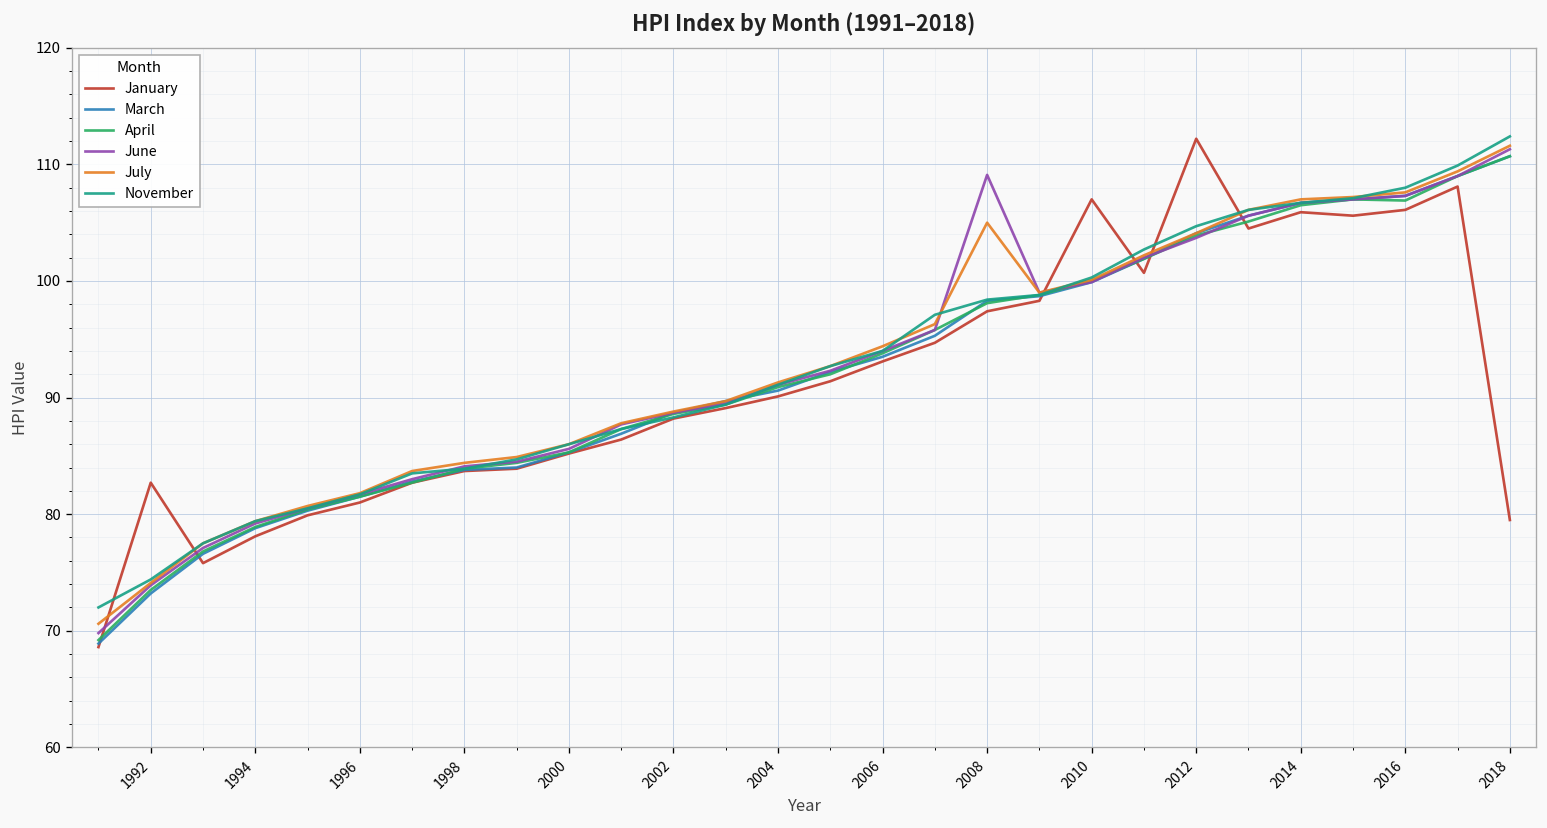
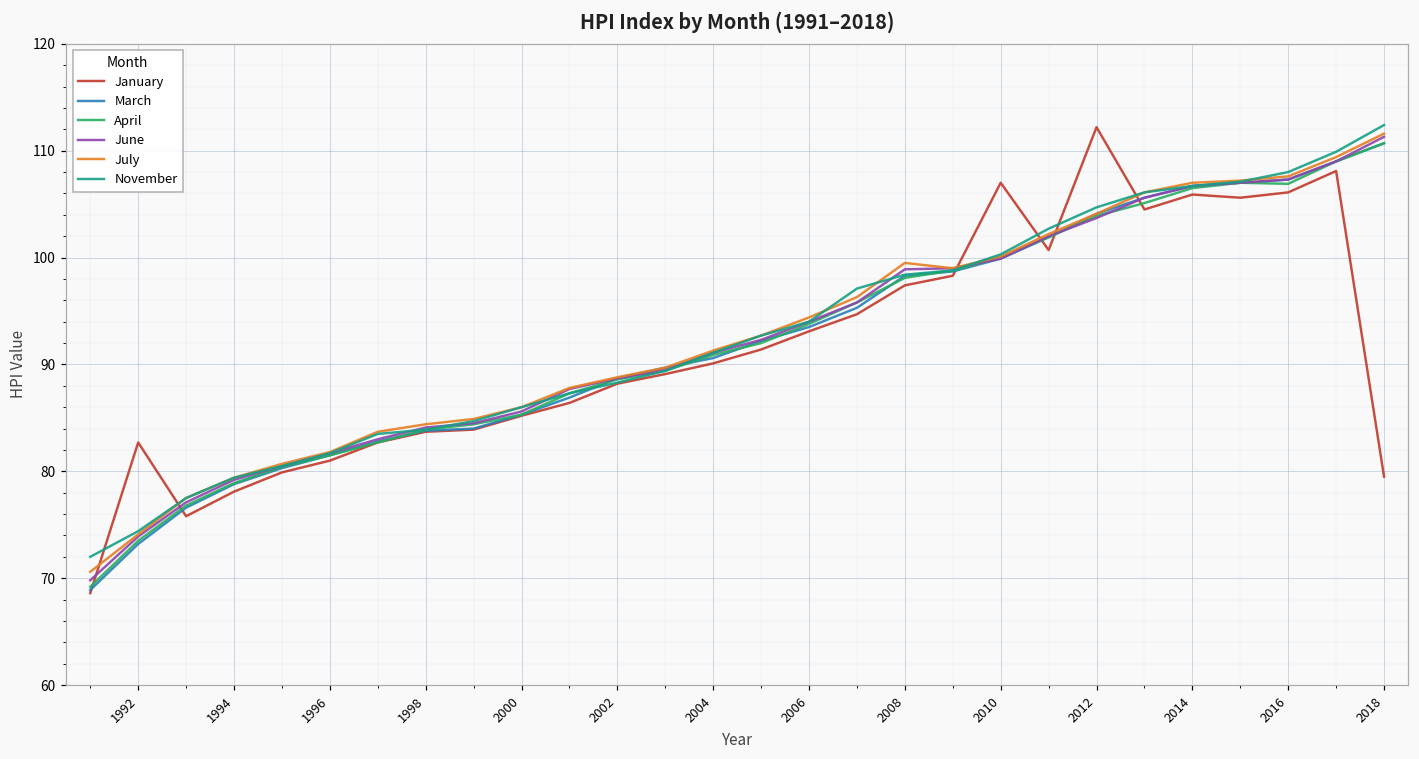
June, 2008: 109 -> 99
July, 2008: 105 -> 100
